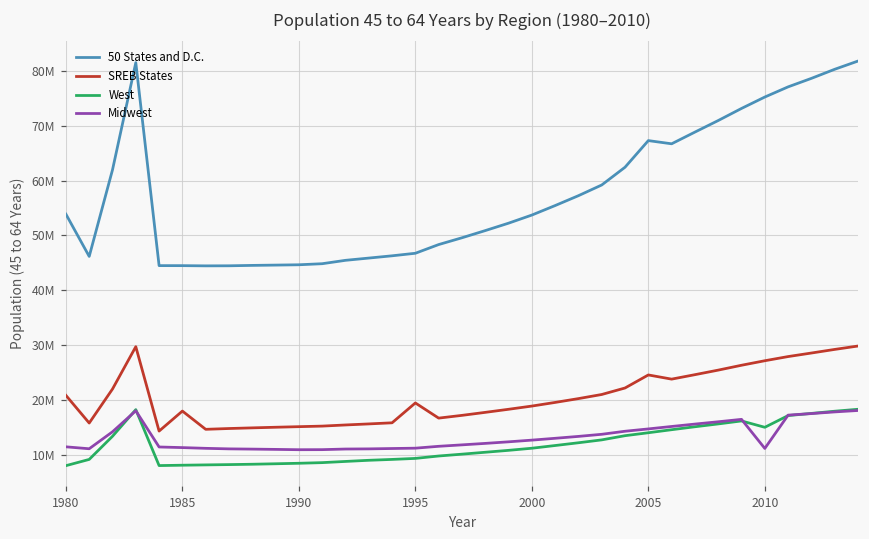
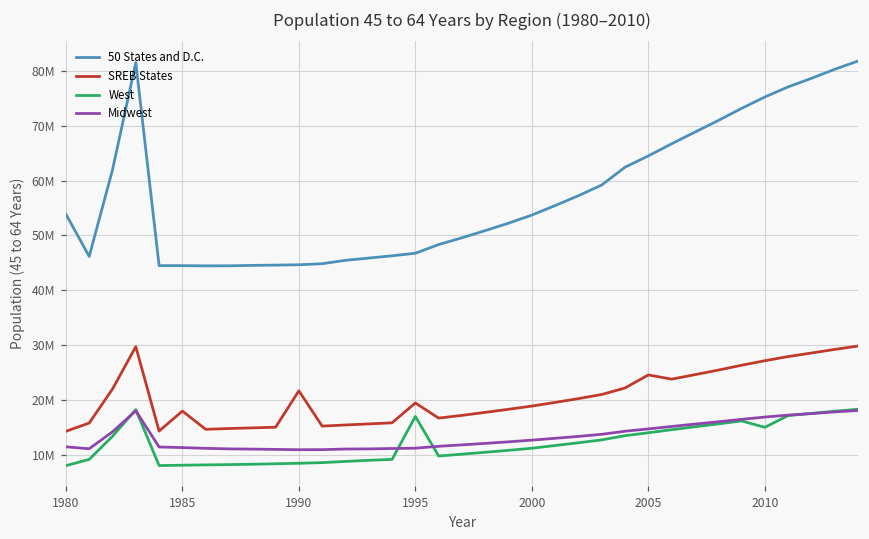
SREB States, 1980: 21000000 -> 14000000
SREB States, 1990: 15000000 -> 22000000
West, 1995: 9000000 -> 17000000
50 States and D.C., 2005: 67000000 -> 64000000
Midwest, 2010: 11000000 -> 17000000
